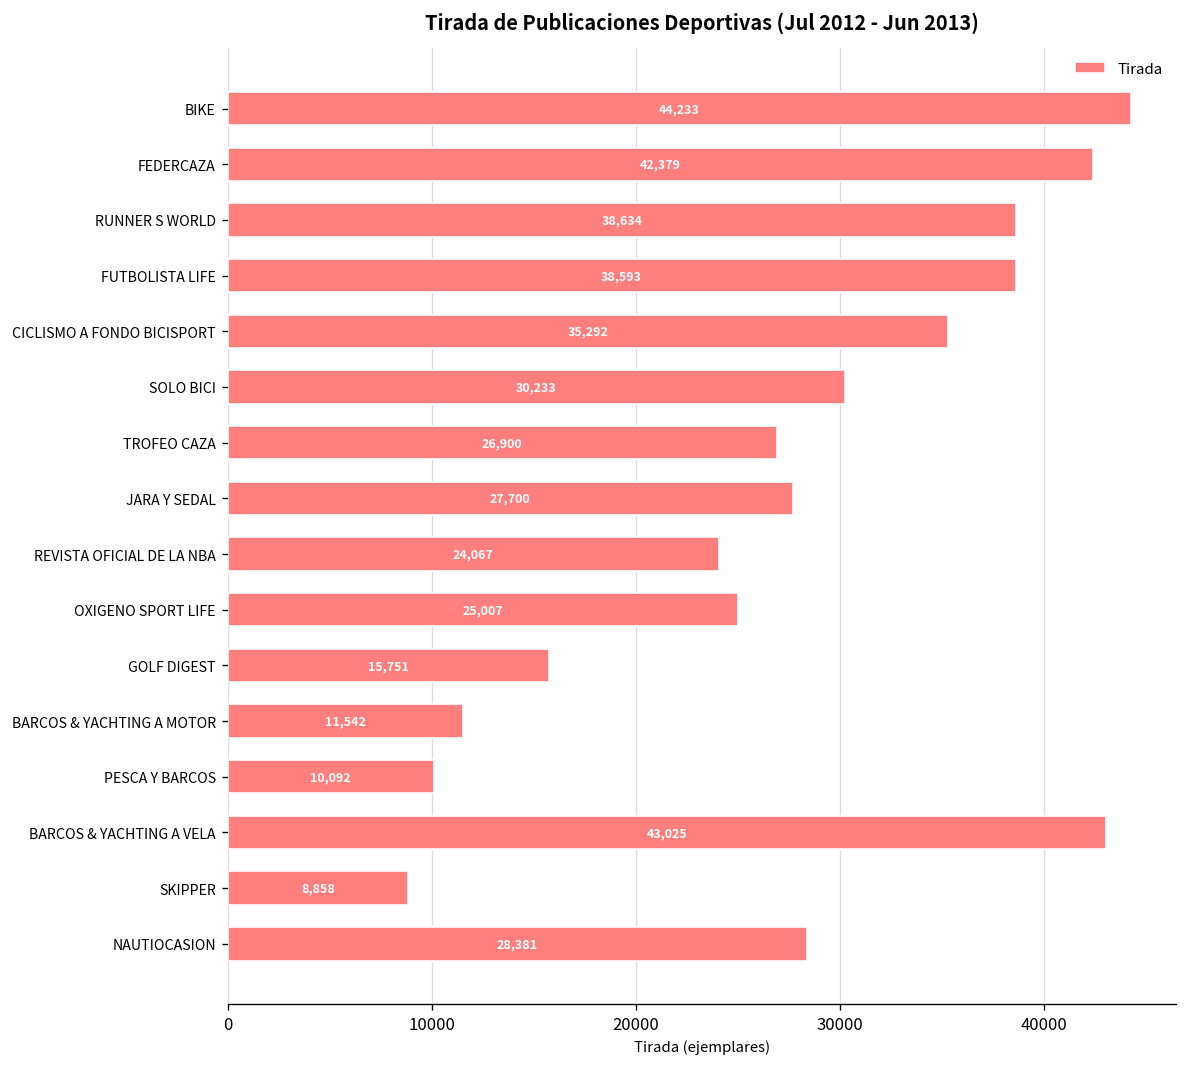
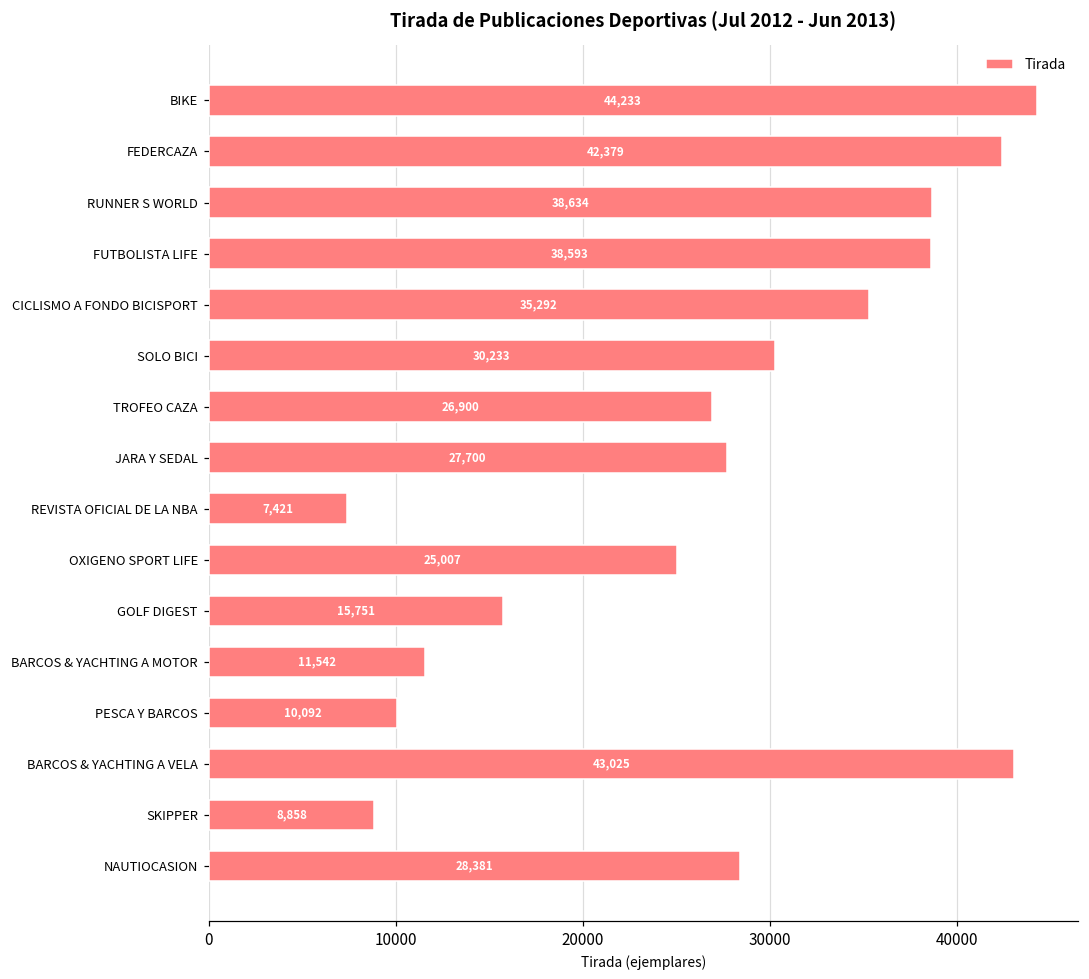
REVISTA OFICIAL DE LA NBA: 24,067 -> 7,421
